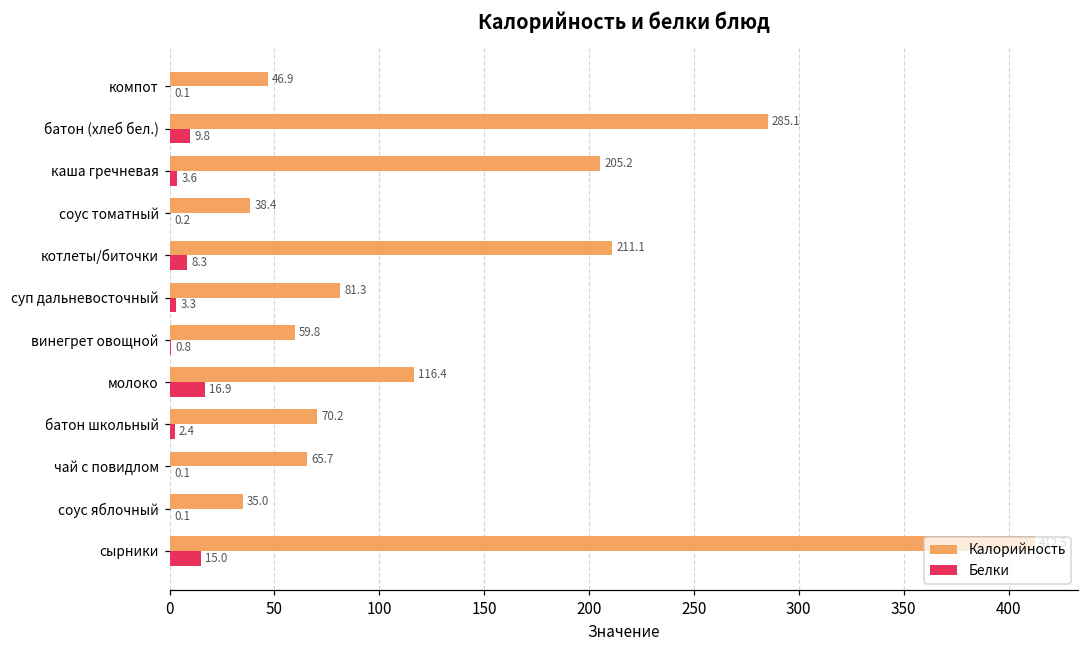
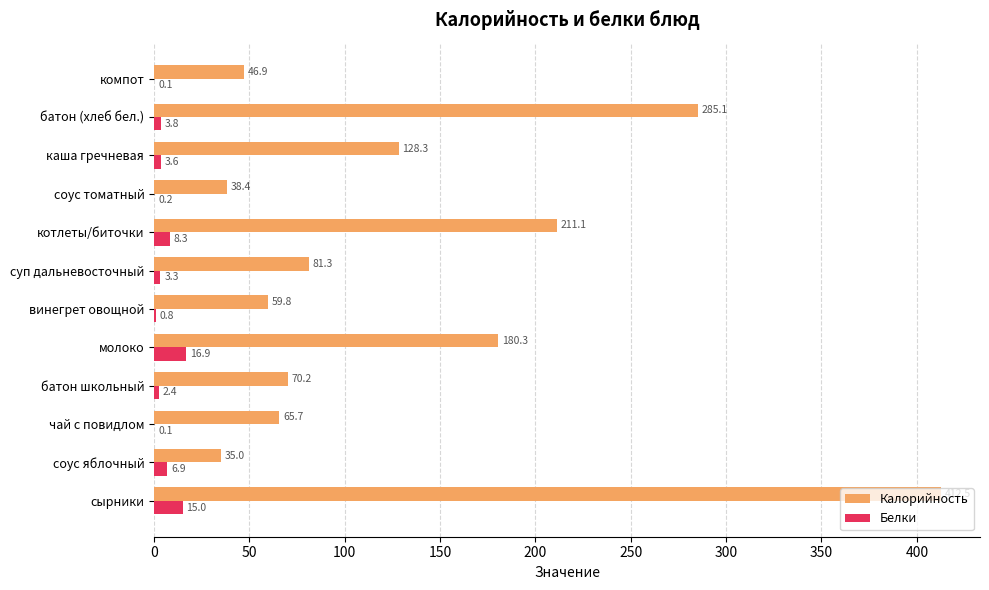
Белки, батон (хлеб бел.): 9.8 -> 3.8
Калорийность, каша гречневая: 205.2 -> 128.3
Калорийность, молоко: 116.4 -> 180.3
Белки, соус яблочный: 0.1 -> 6.9
